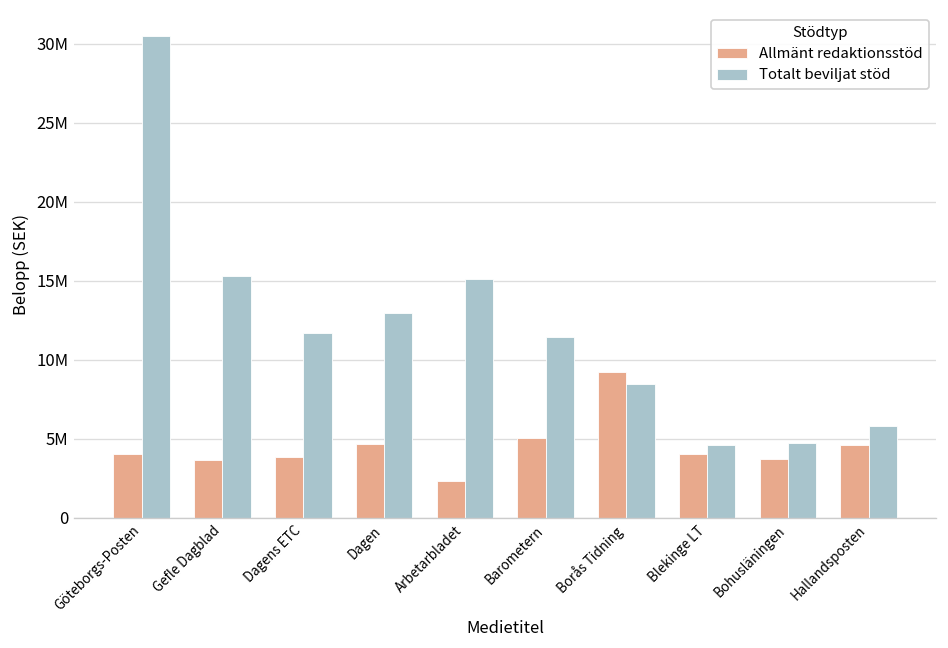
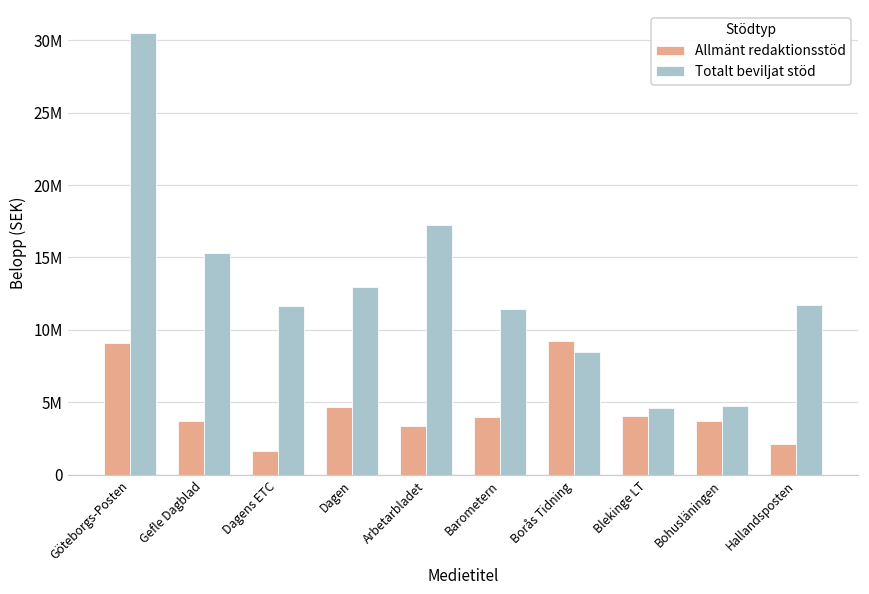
Allmänt redaktionsstöd, Göteborgs-Posten: 4100000 -> 9100000
Allmänt redaktionsstöd, Dagens ETC: 3800000 -> 1600000
Allmänt redaktionsstöd, Arbetarbladet: 2300000 -> 3300000
Totalt beviljat stöd, Arbetarbladet: 15100000 -> 17200000
Allmänt redaktionsstöd, Barometern: 5100000 -> 4000000
Allmänt redaktionsstöd, Hallandsposten: 4600000 -> 2100000
Totalt beviljat stöd, Hallandsposten: 5800000 -> 11700000
